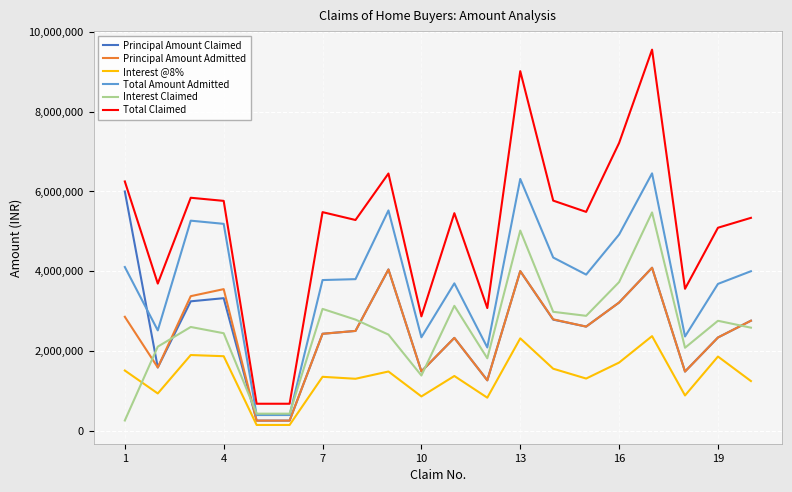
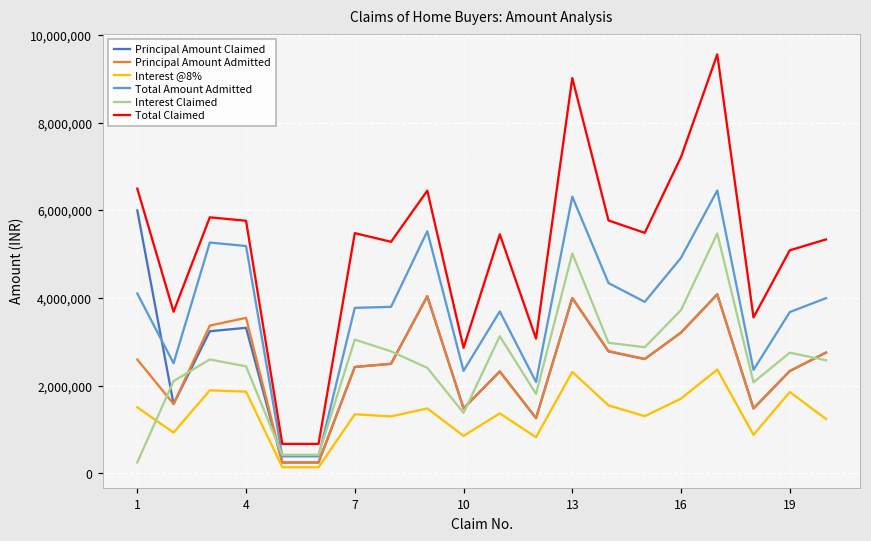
Principal Amount Admitted, 1: 2,900,000 -> 2,600,000
Total Claimed, 1: 6,300,000 -> 6,500,000
